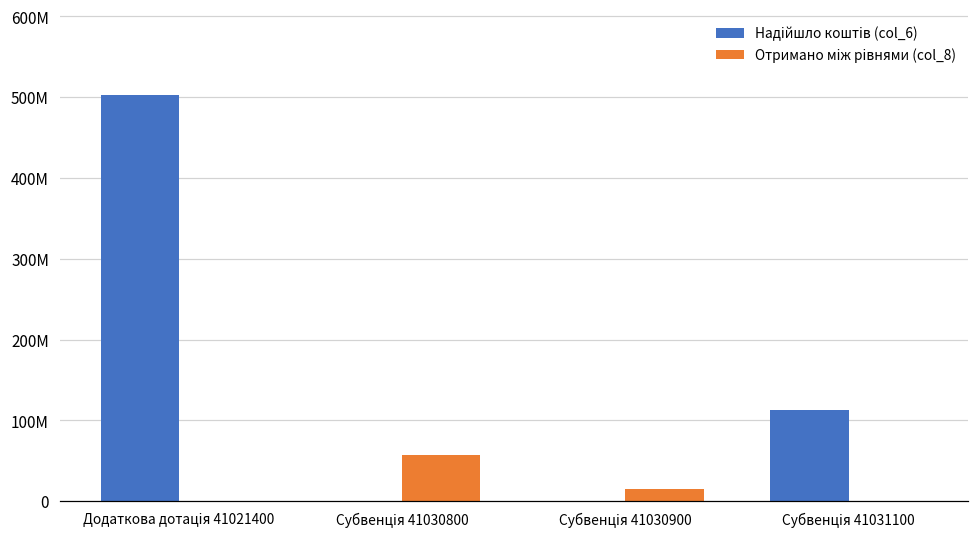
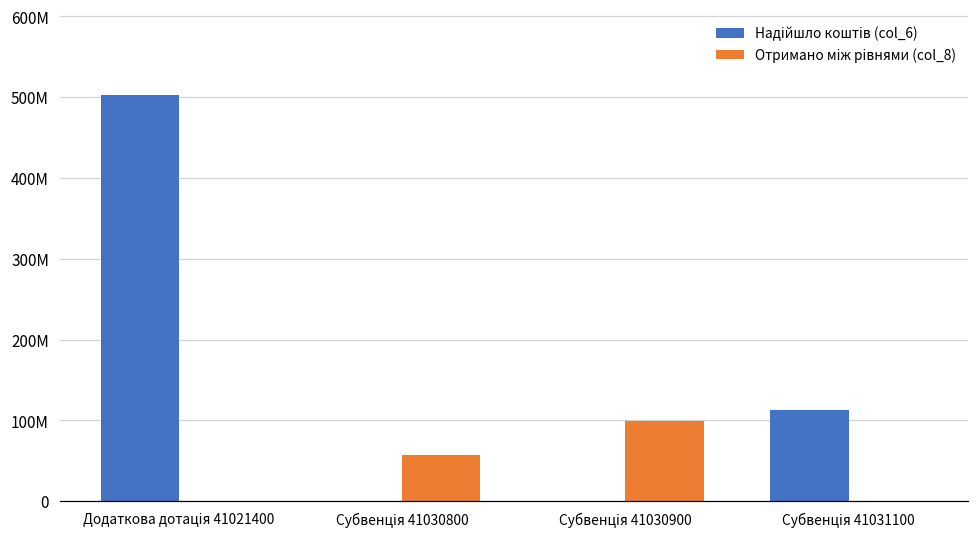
Отримано між рівнями (col_8), Субвенція 41030900: 20000000 -> 100000000
